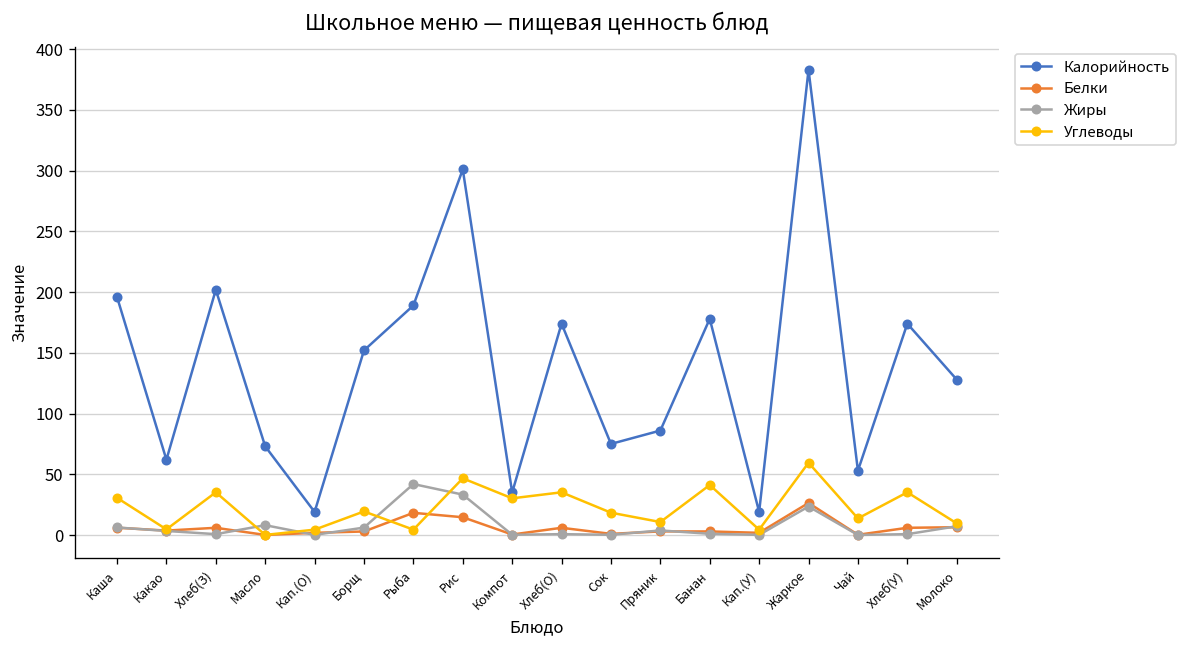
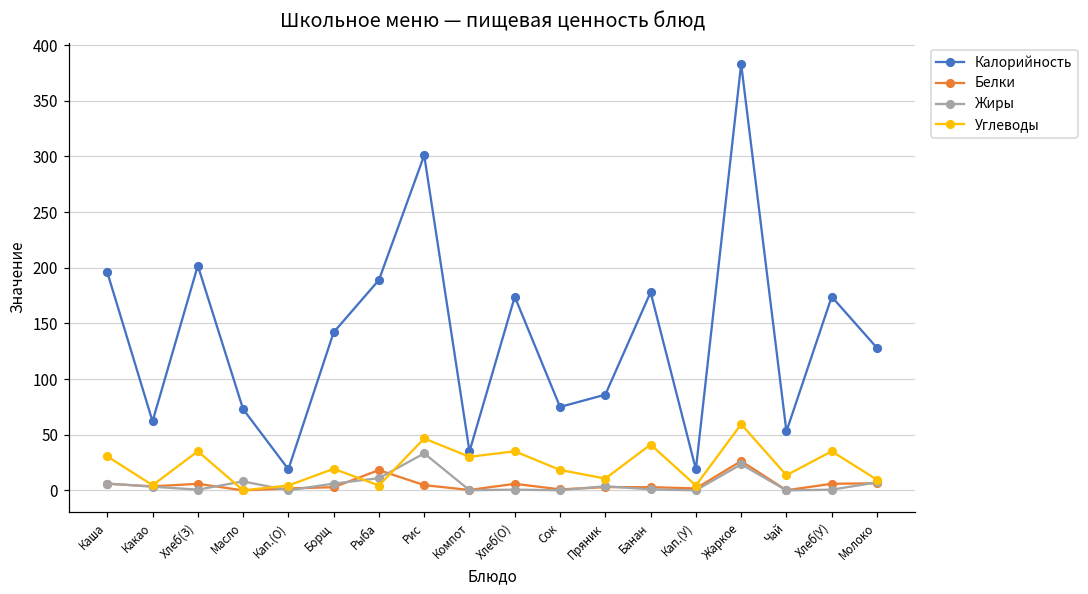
Калорийность, Борщ: 152 -> 142
Жиры, Рыба: 42 -> 11
Белки, Рис: 15 -> 5
